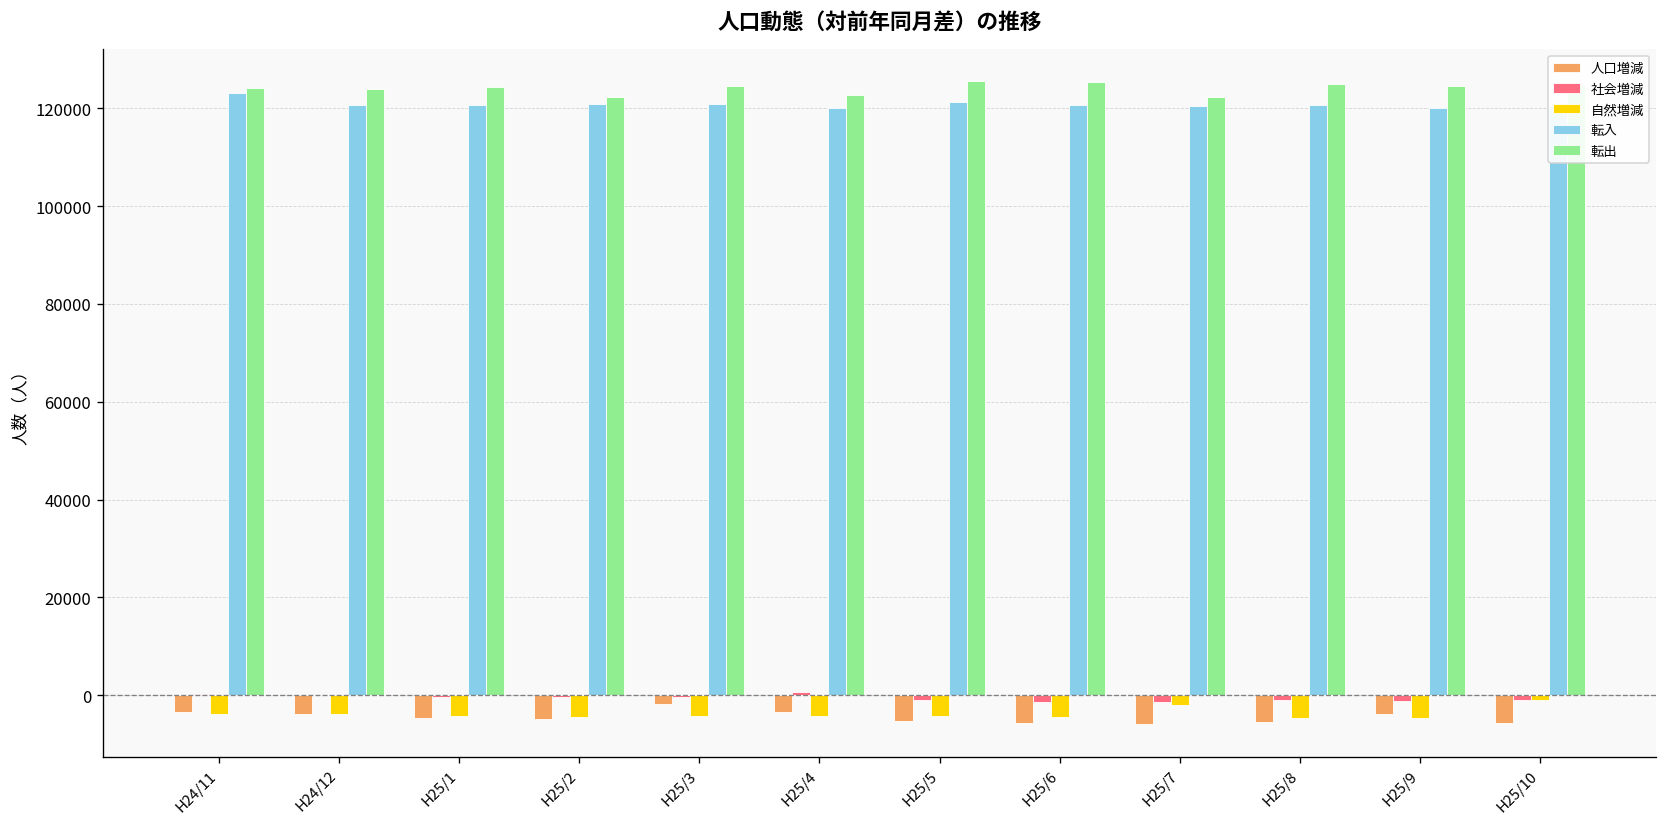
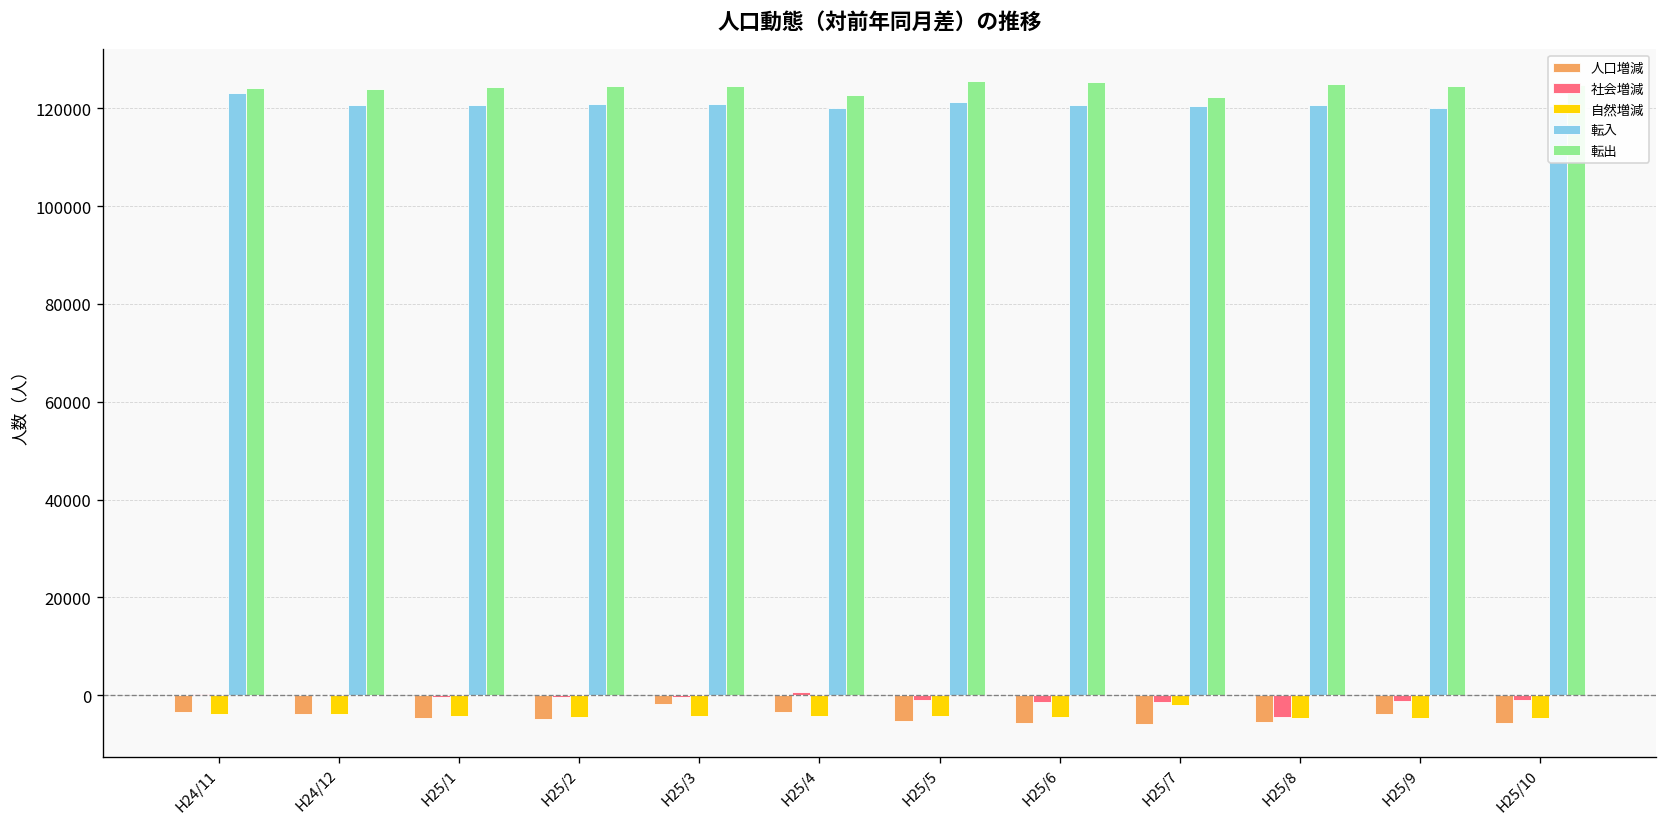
転出, H25/2: 122000 -> 125000
社会増減, H25/8: -1000 -> -4000
自然増減, H25/10: -1000 -> -5000
